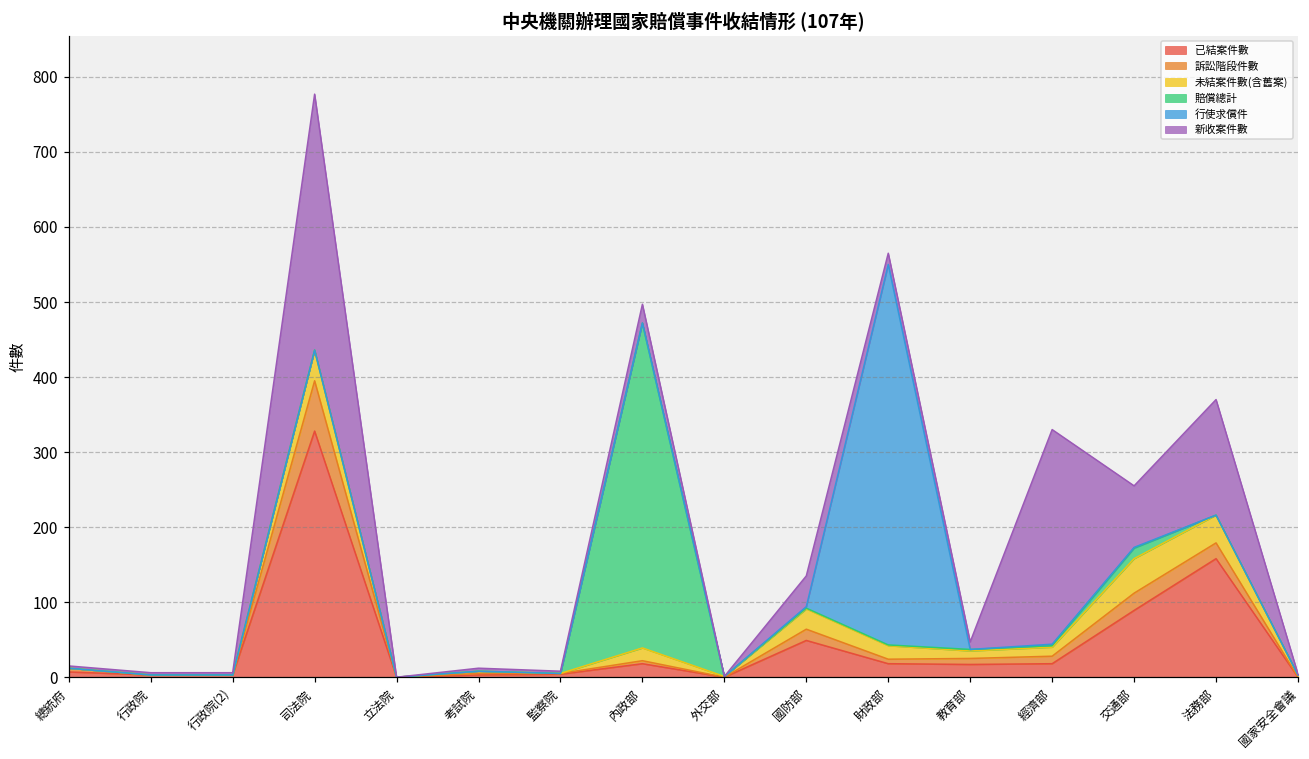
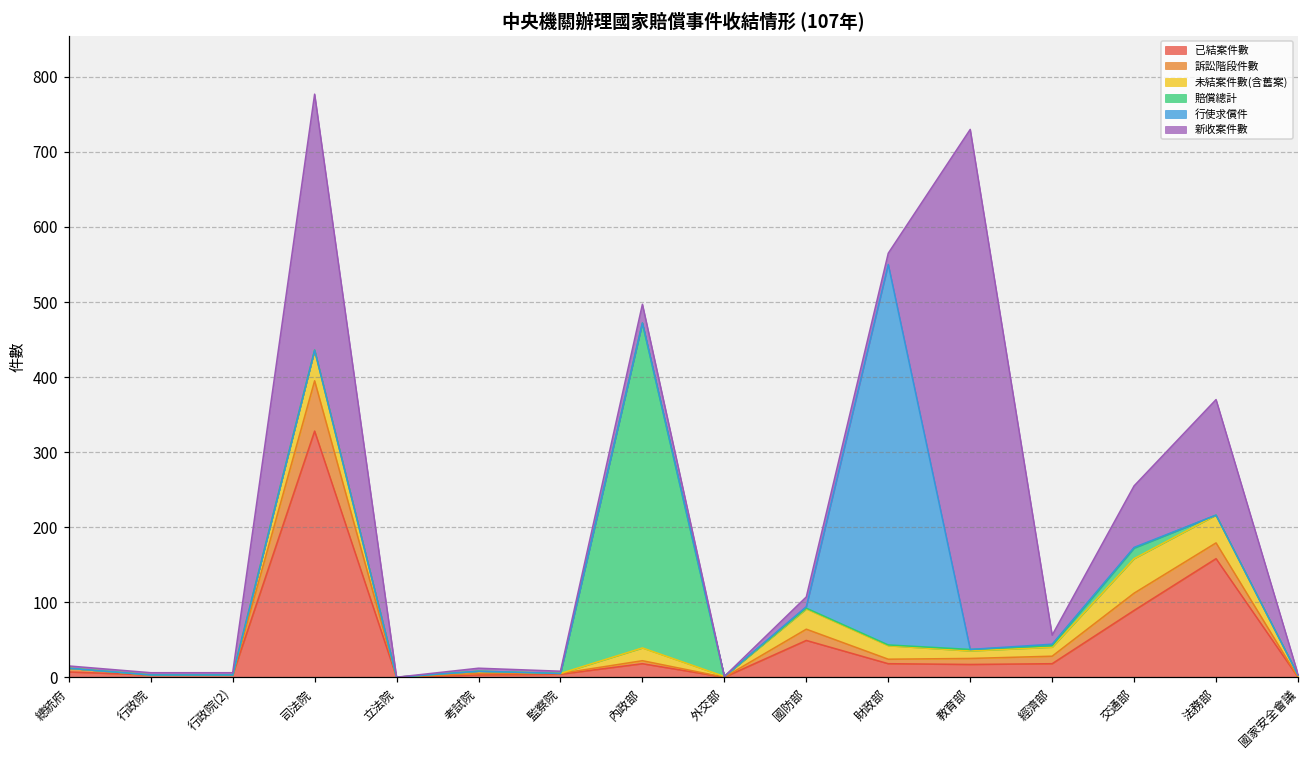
新收案件數, 國防部: 40 -> 10
新收案件數, 教育部: 10 -> 690
新收案件數, 經濟部: 290 -> 10
